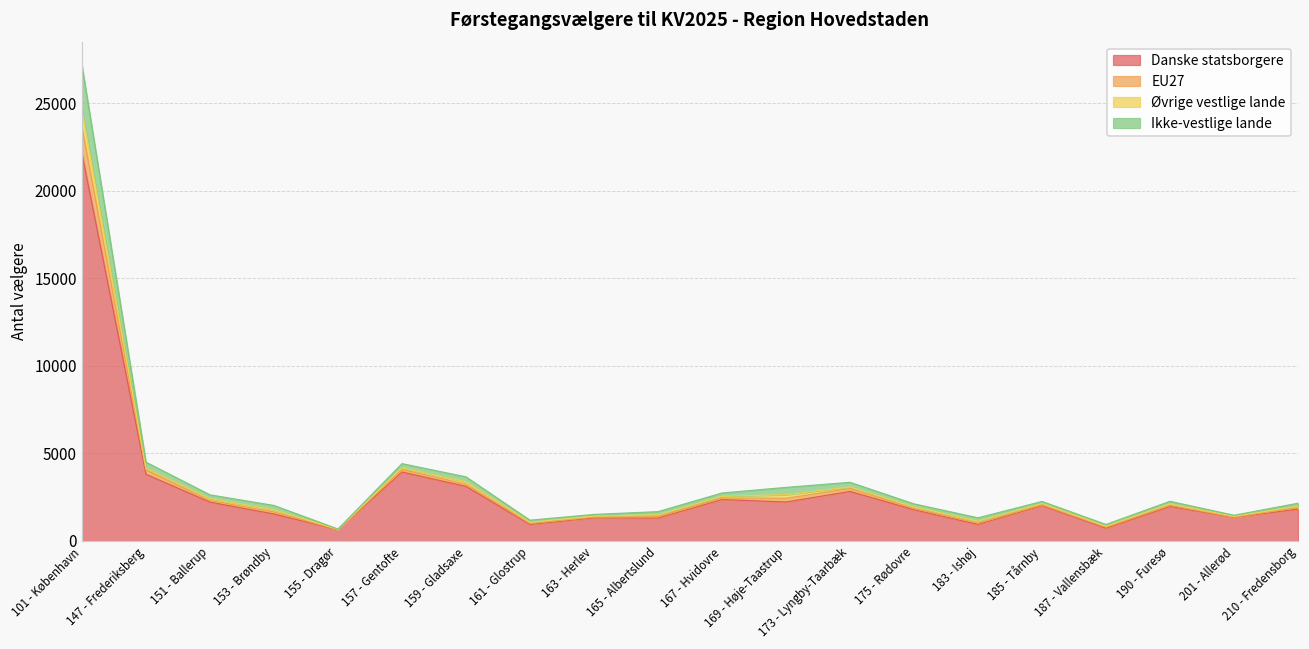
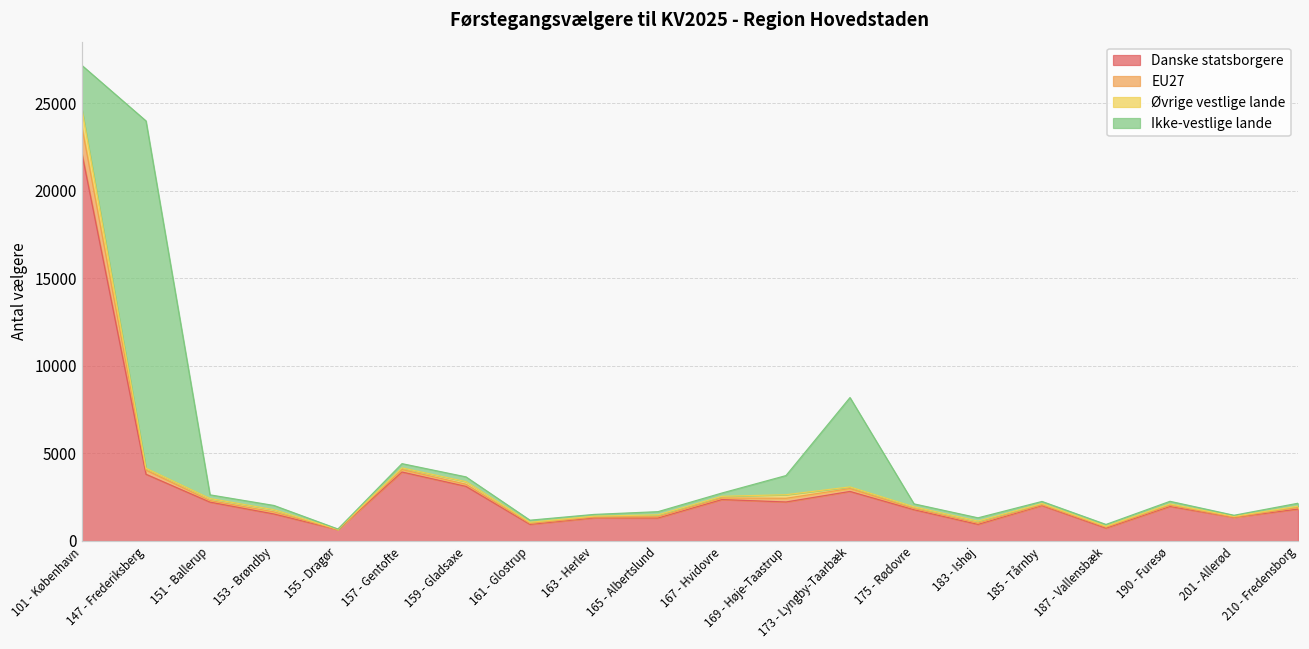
Ikke-vestlige lande, 147 - Frederiksberg: 300 -> 19800
Ikke-vestlige lande, 169 - Høje-Taastrup: 400 -> 1100
Ikke-vestlige lande, 173 - Lyngby-Taarbæk: 300 -> 5100
